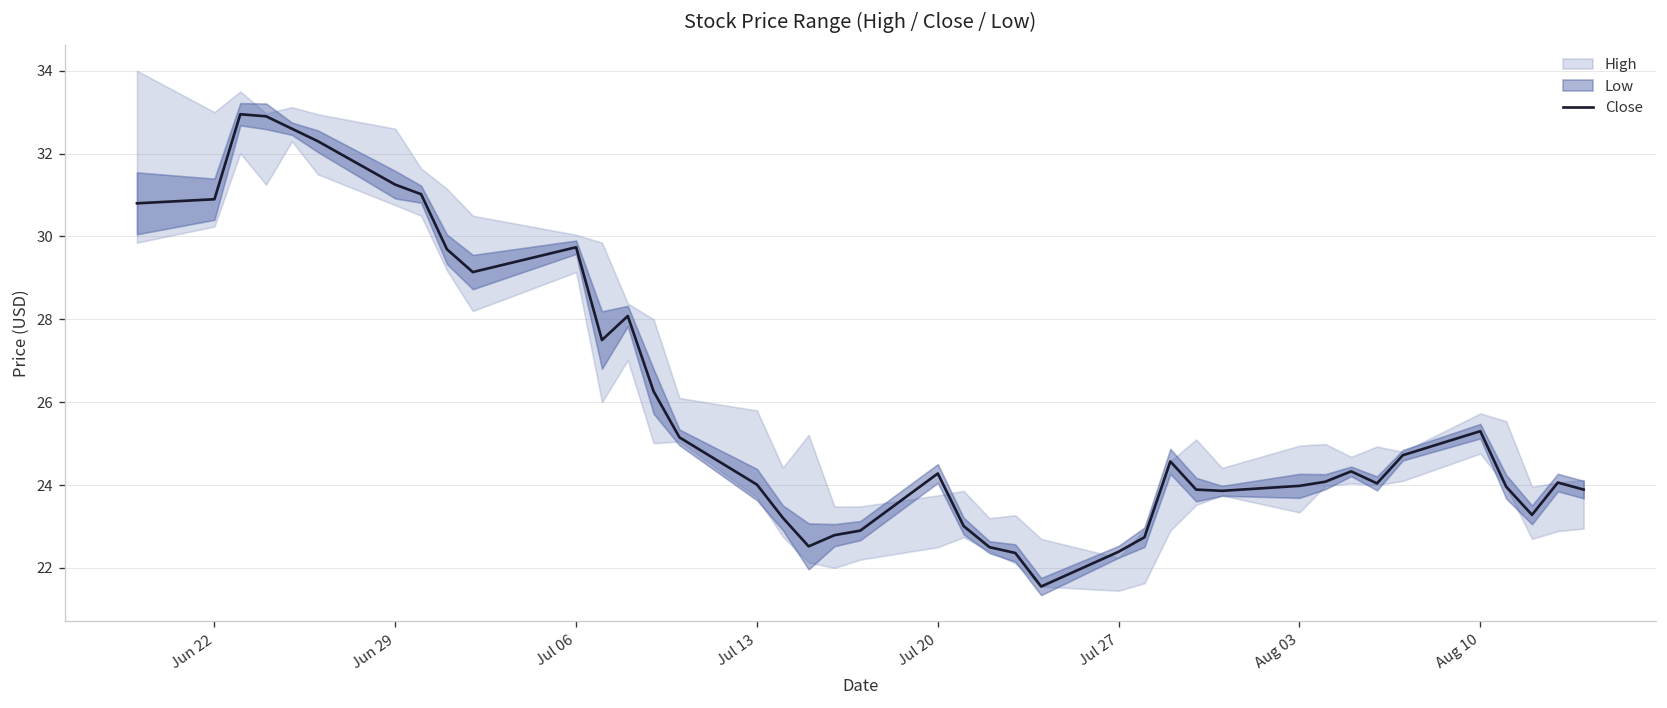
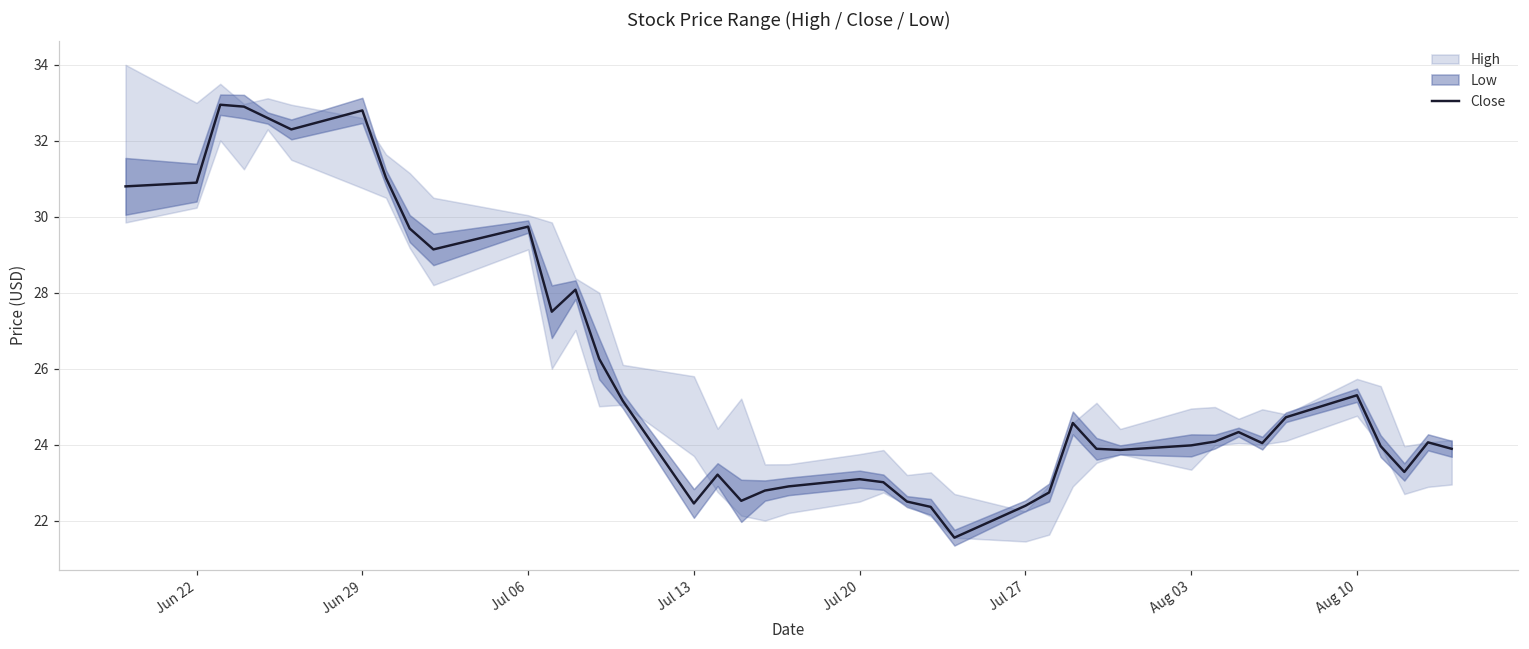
Close, Jun 29: 31.3 -> 32.8
Close, Jul 13: 24.0 -> 22.5
Close, Jul 20: 24.3 -> 23.1
